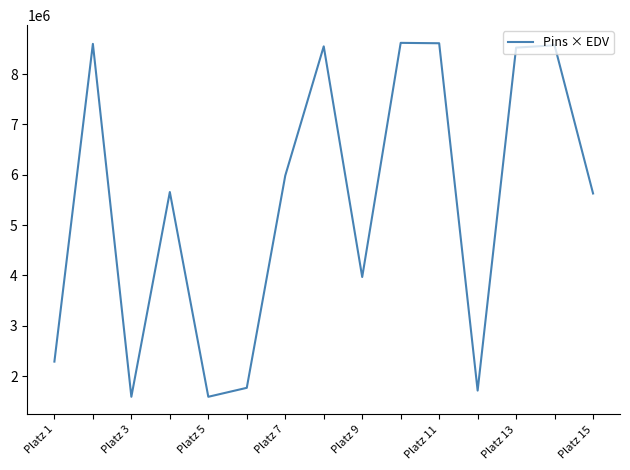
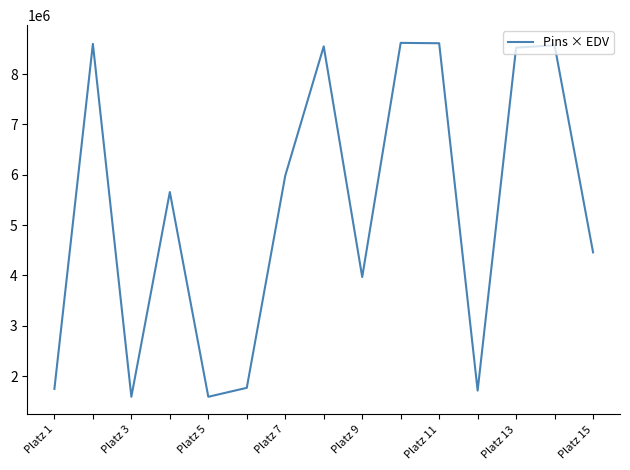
Platz 1: 2300000 -> 1700000
Platz 15: 5600000 -> 4500000
